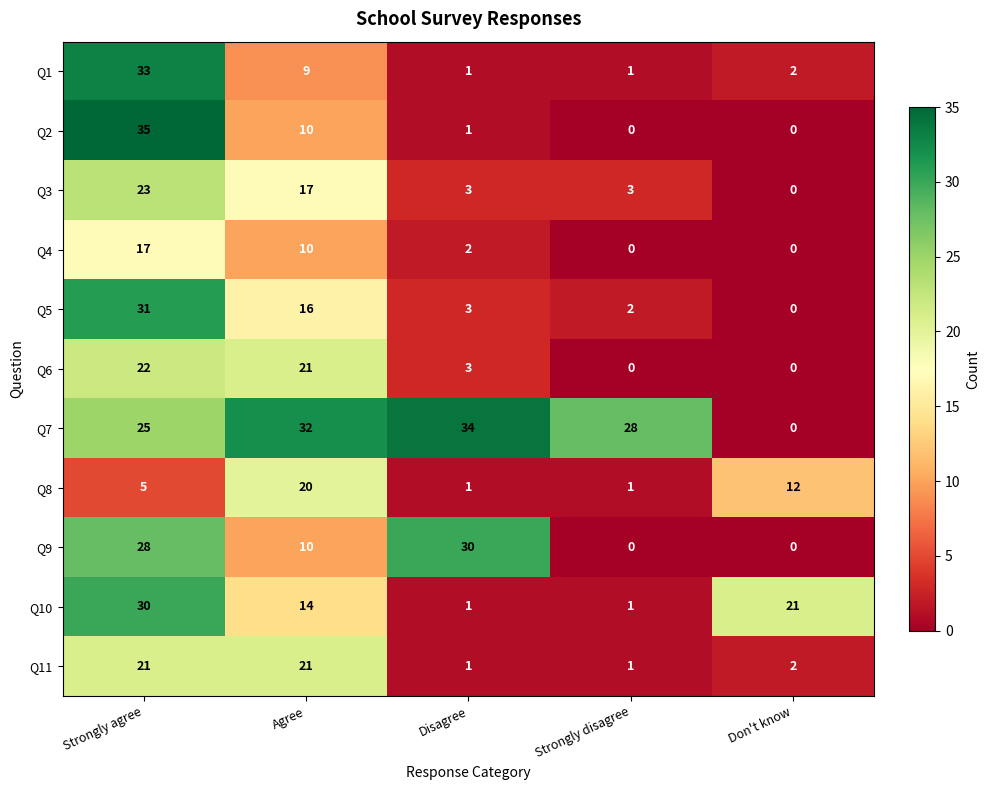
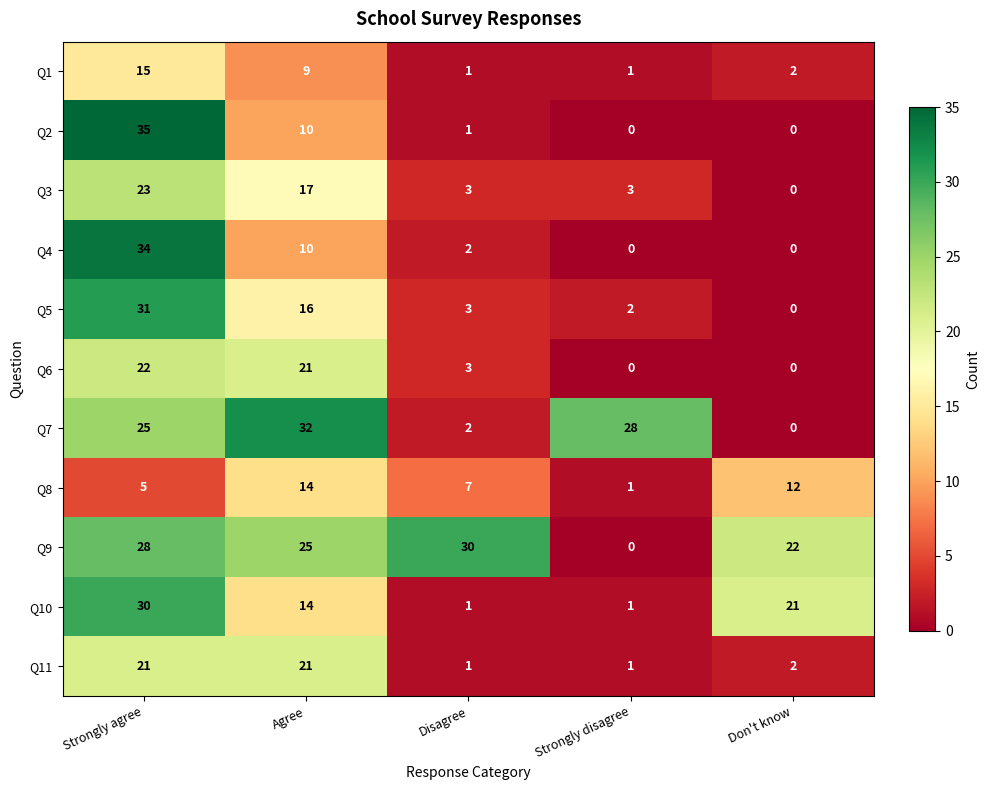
Q1, Strongly agree: 33 -> 15
Q4, Strongly agree: 17 -> 34
Q7, Disagree: 34 -> 2
Q8, Agree: 20 -> 14
Q8, Disagree: 1 -> 7
Q9, Agree: 10 -> 25
Q9, Don't know: 0 -> 22
